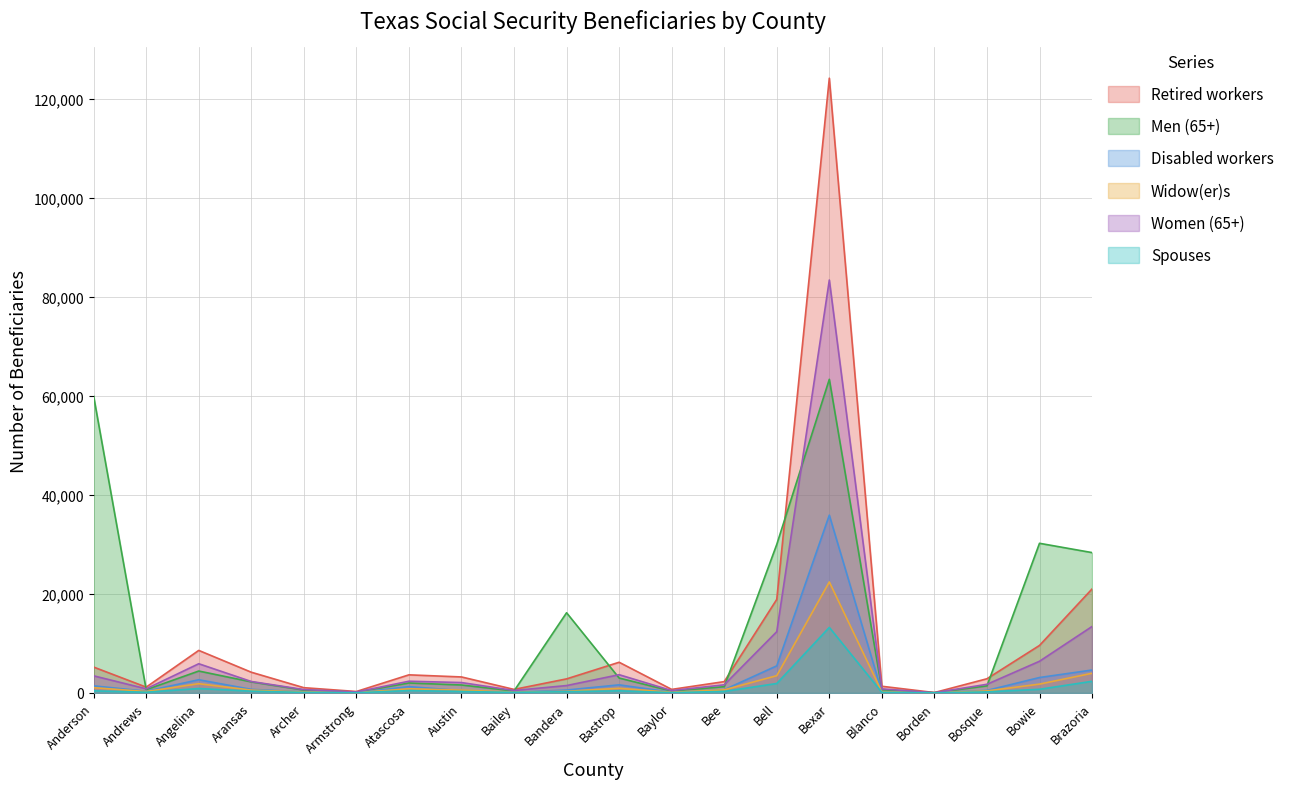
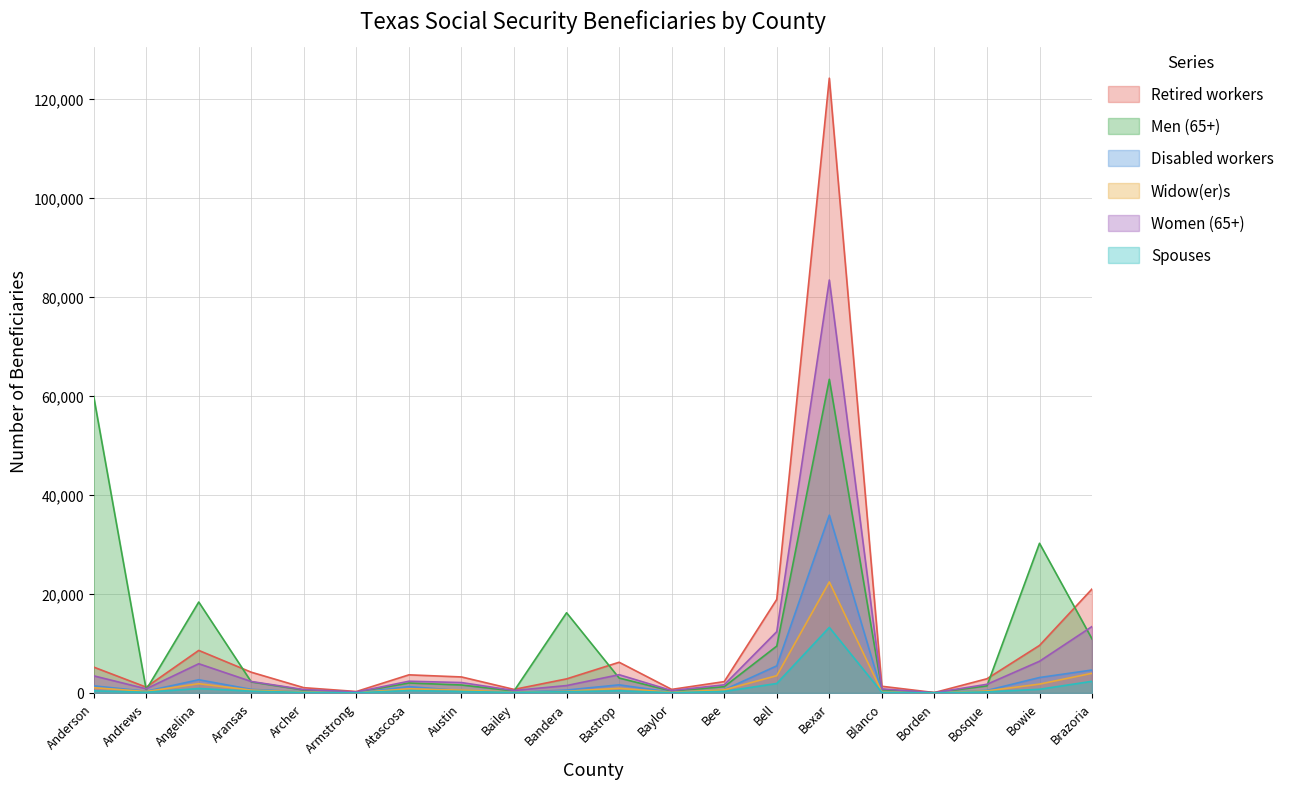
Men (65+), Angelina: 4,000 -> 18,000
Men (65+), Bell: 30,000 -> 9,000
Men (65+), Brazoria: 28,000 -> 11,000
